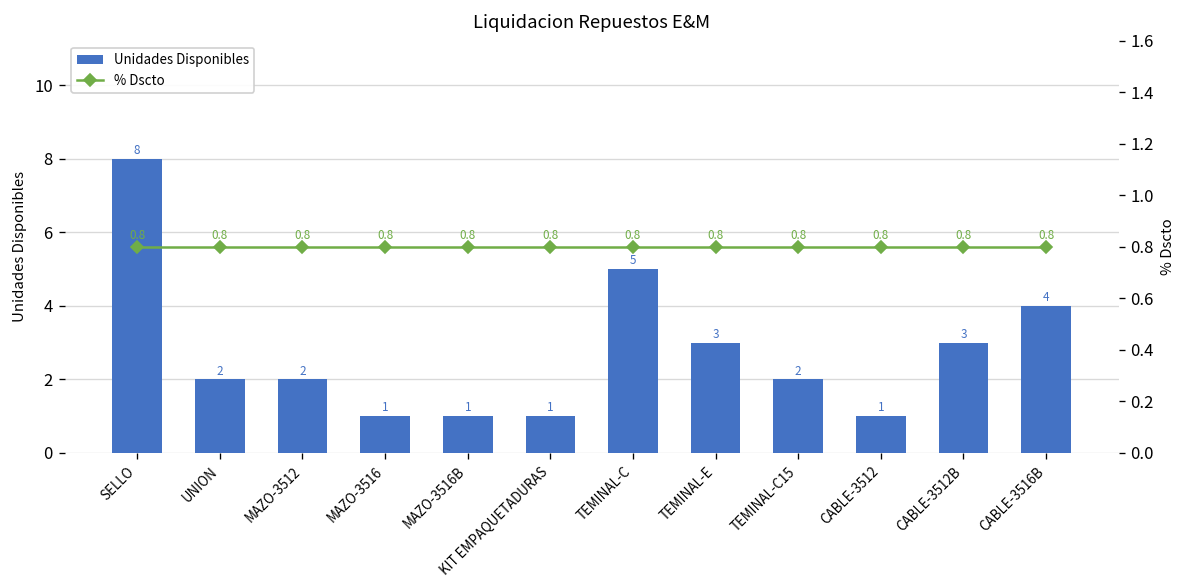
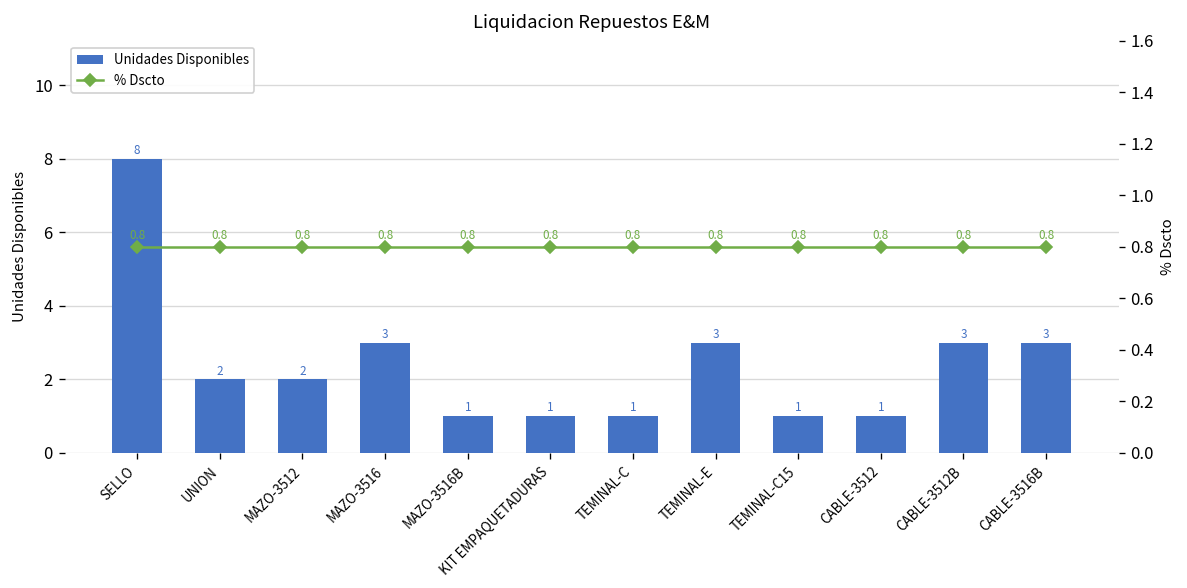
Unidades Disponibles, MAZO-3516: 1 -> 3
Unidades Disponibles, TEMINAL-C: 5 -> 1
Unidades Disponibles, TEMINAL-C15: 2 -> 1
Unidades Disponibles, CABLE-3516B: 4 -> 3
